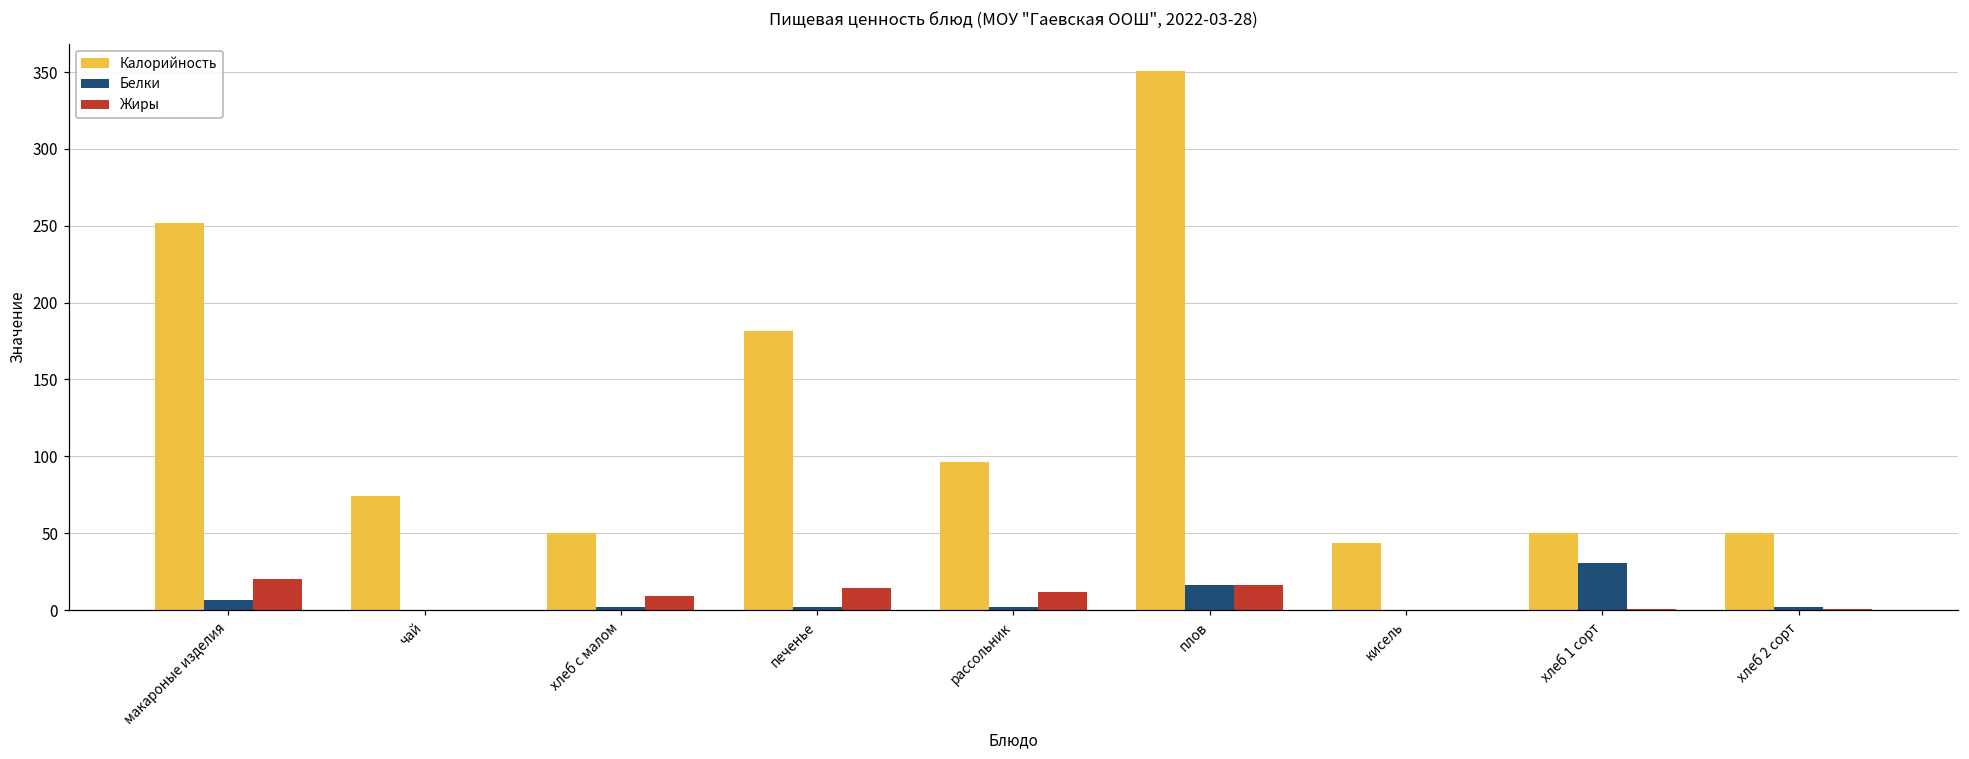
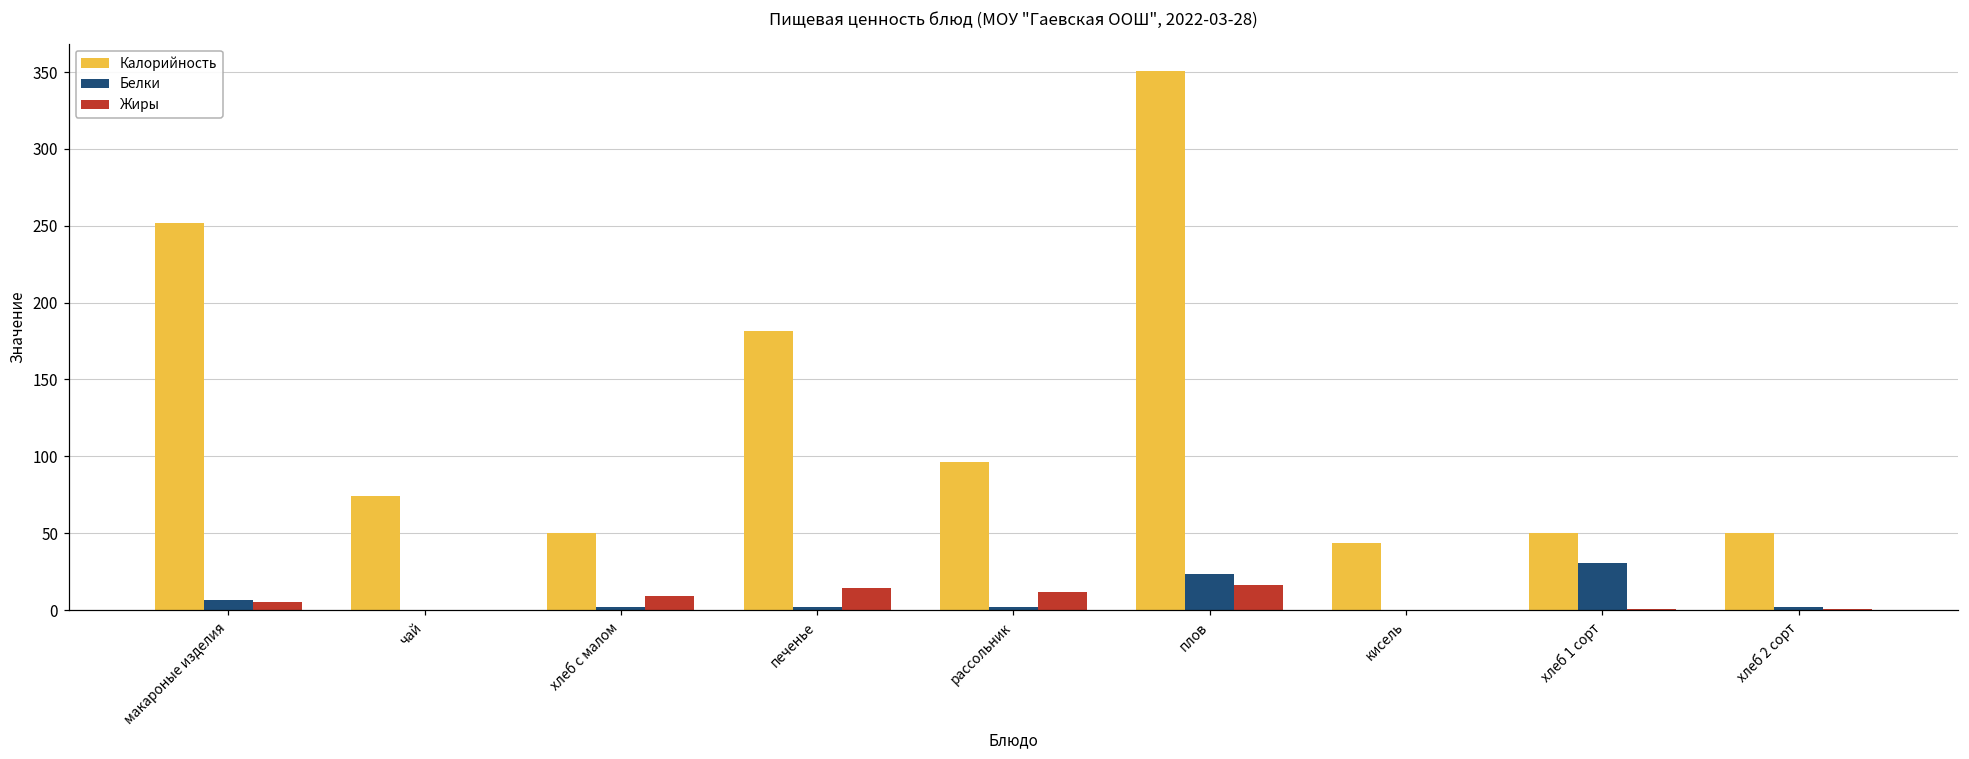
Жиры, макароные изделия: 20 -> 5
Белки, плов: 16 -> 23
